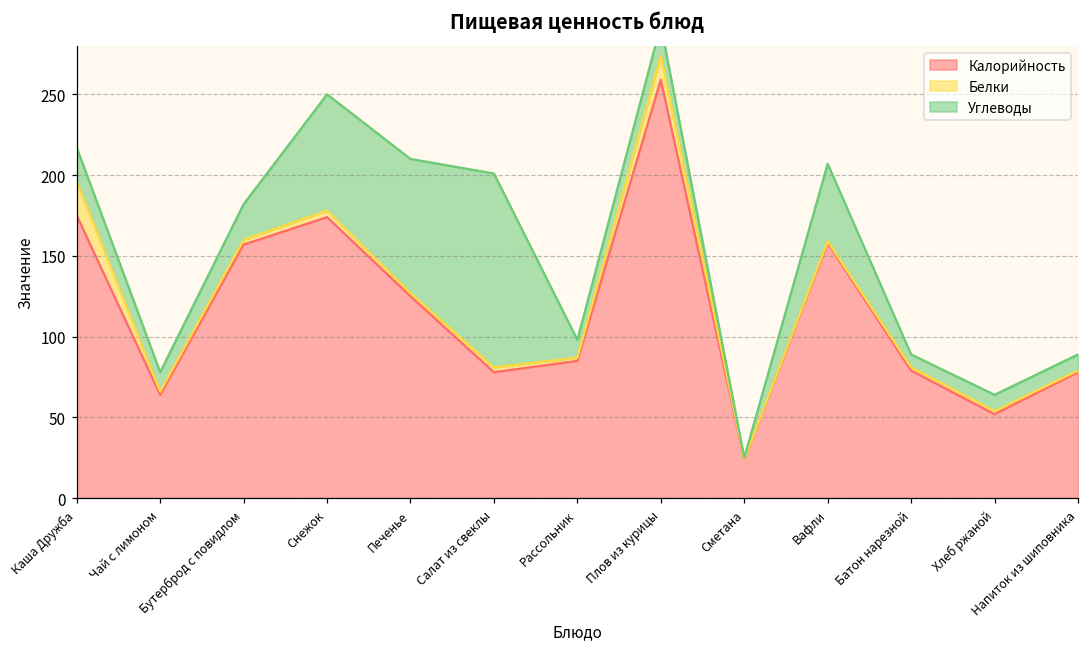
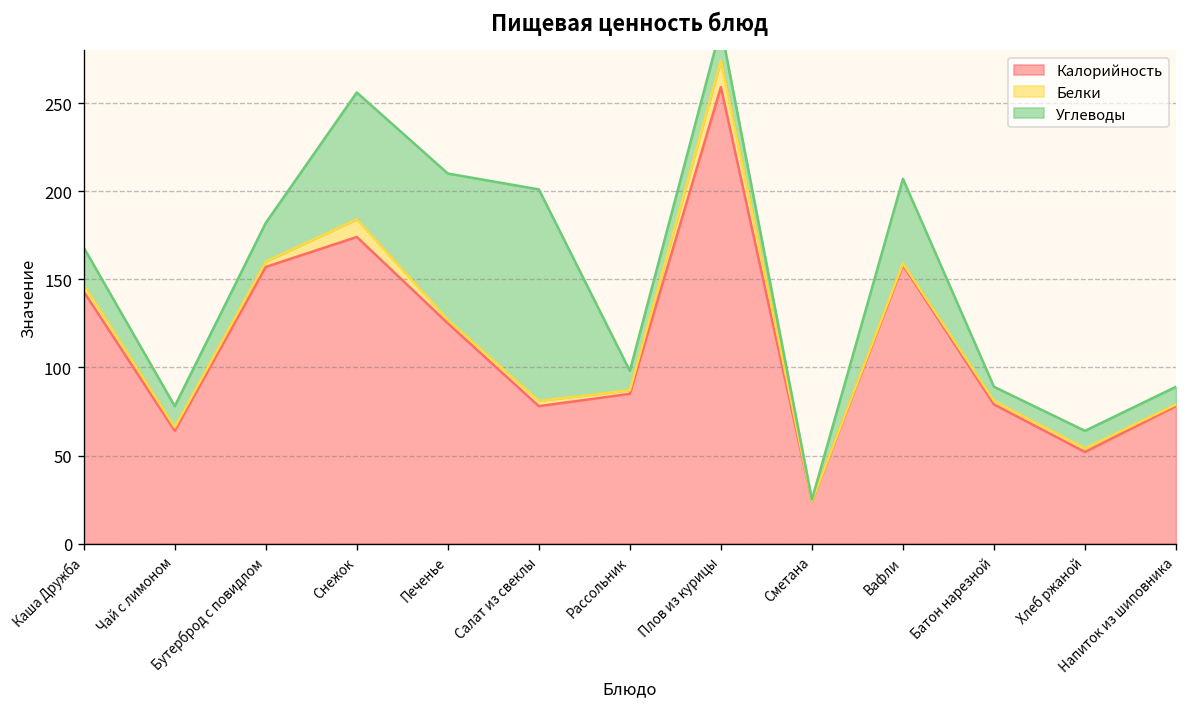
Калорийность, Каша Дружба: 175 -> 143
Белки, Каша Дружба: 21 -> 4
Белки, Снежок: 4 -> 10
